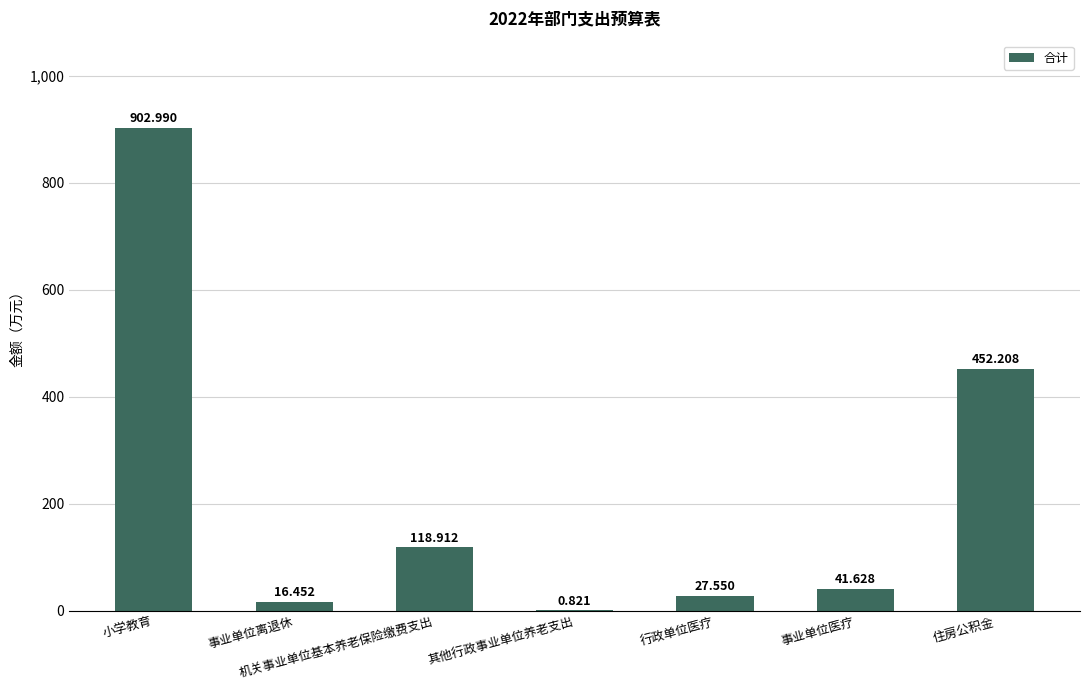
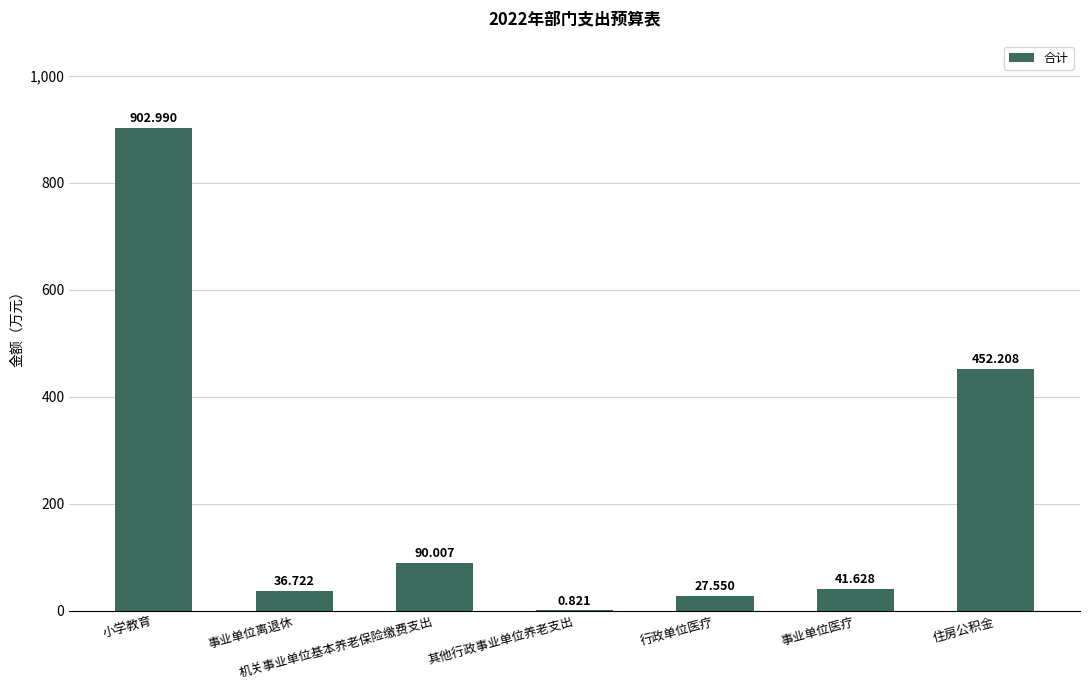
事业单位离退休: 16.452 -> 36.722
机关事业单位基本养老保险缴费支出: 118.912 -> 90.007
